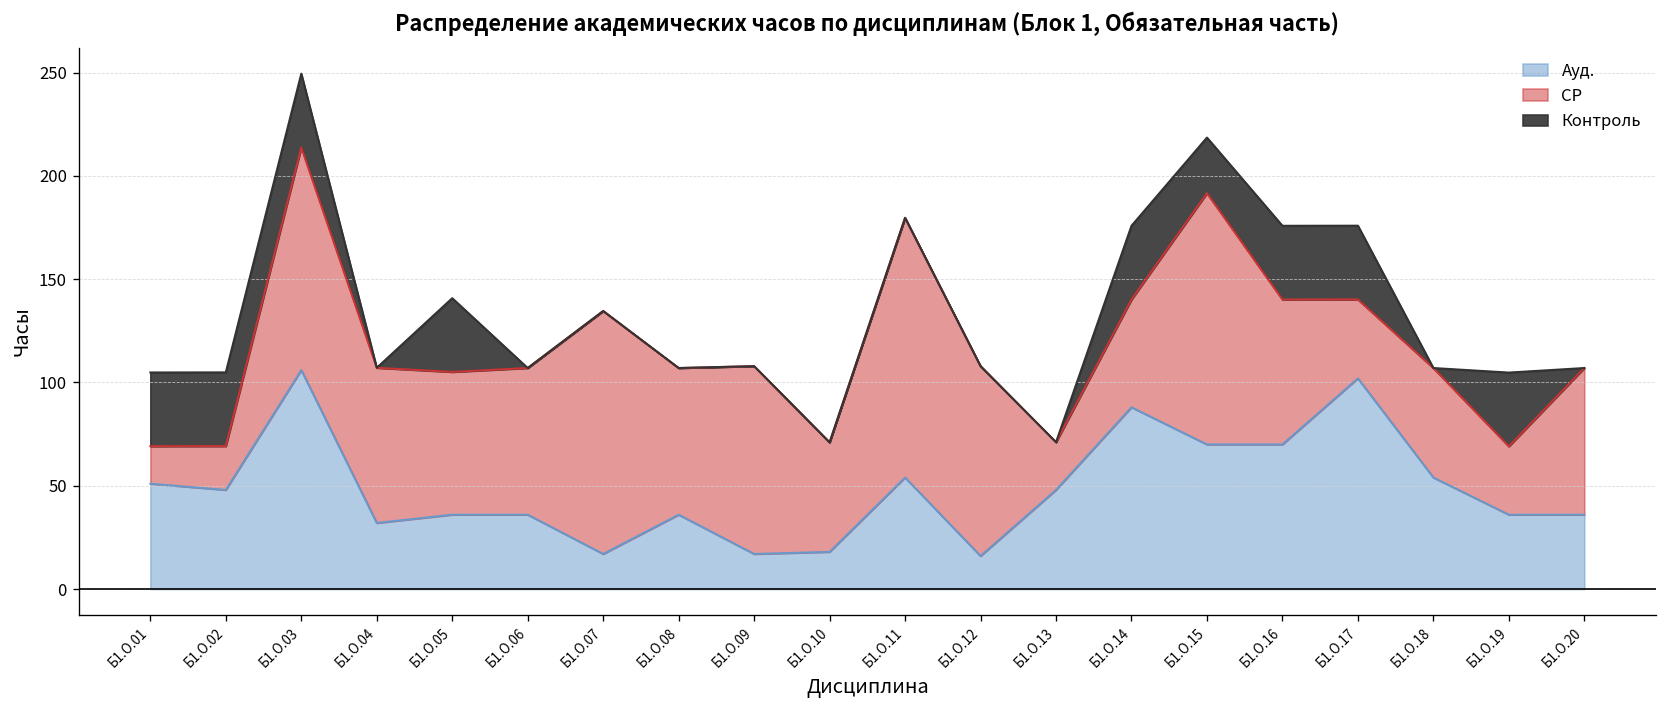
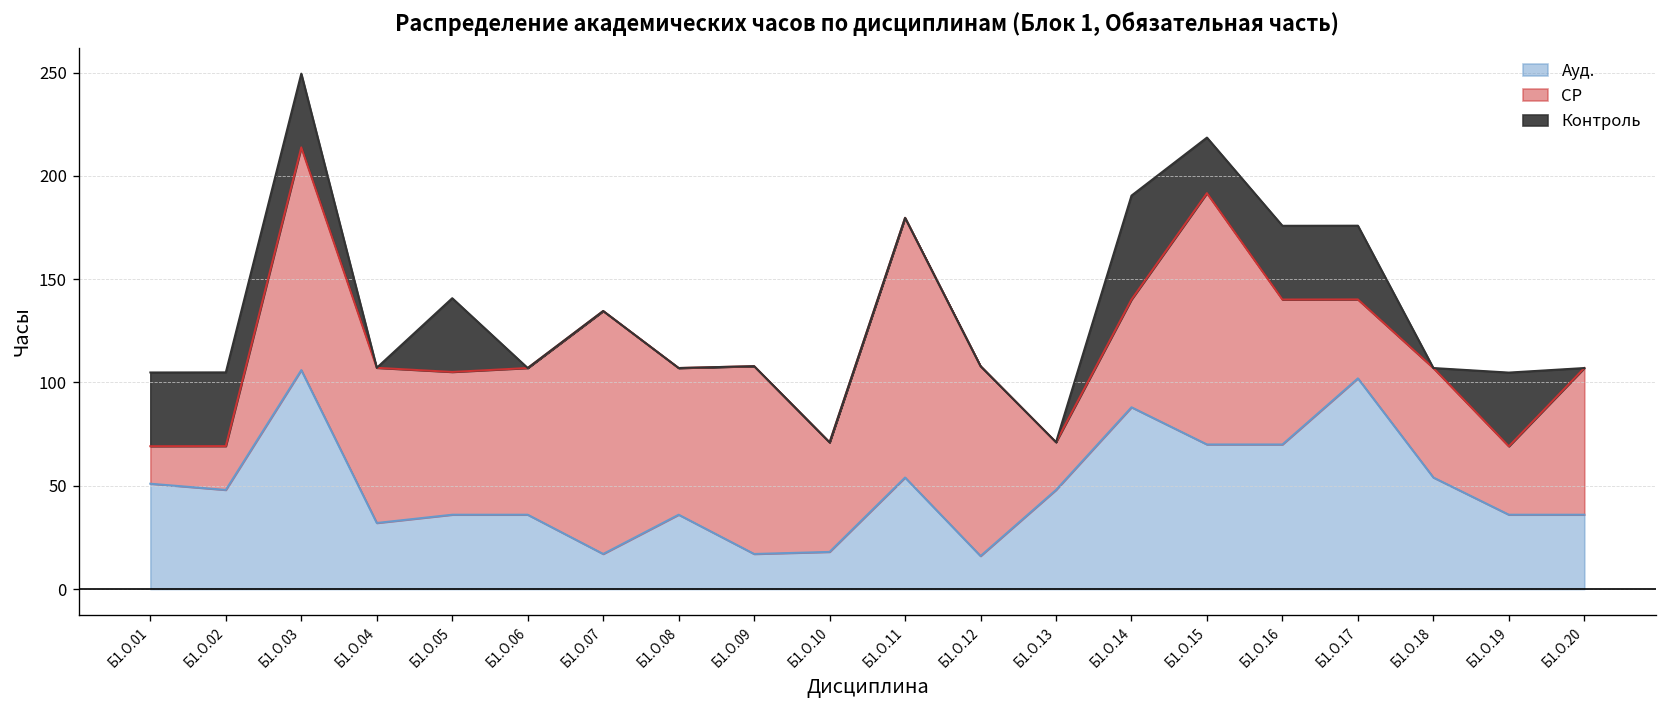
Контроль, Б1.О.14: 36 -> 50
